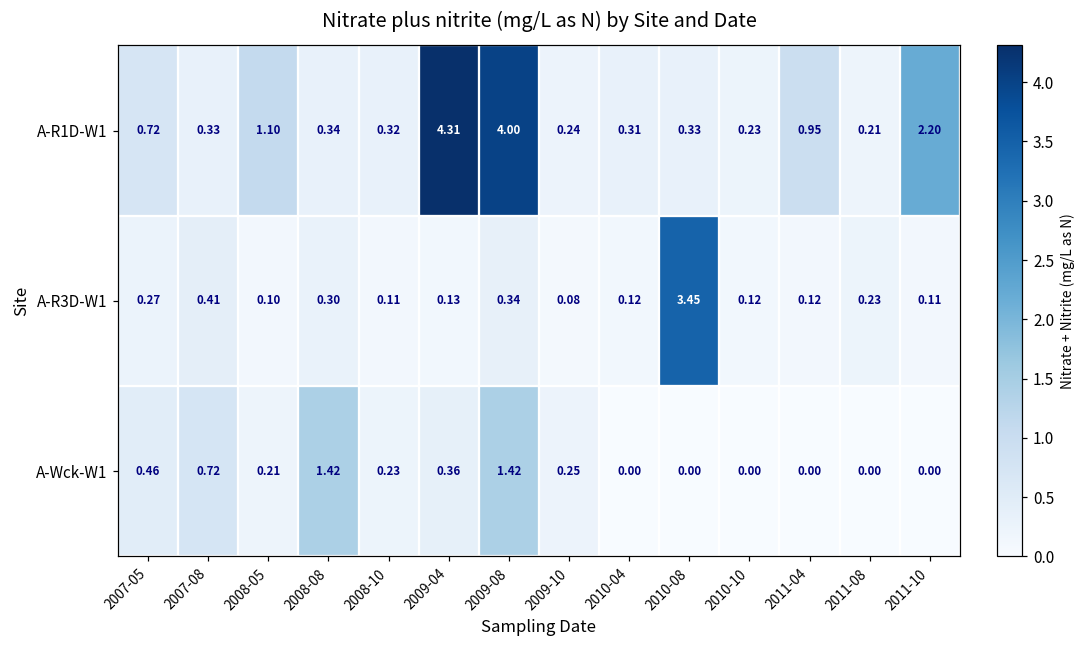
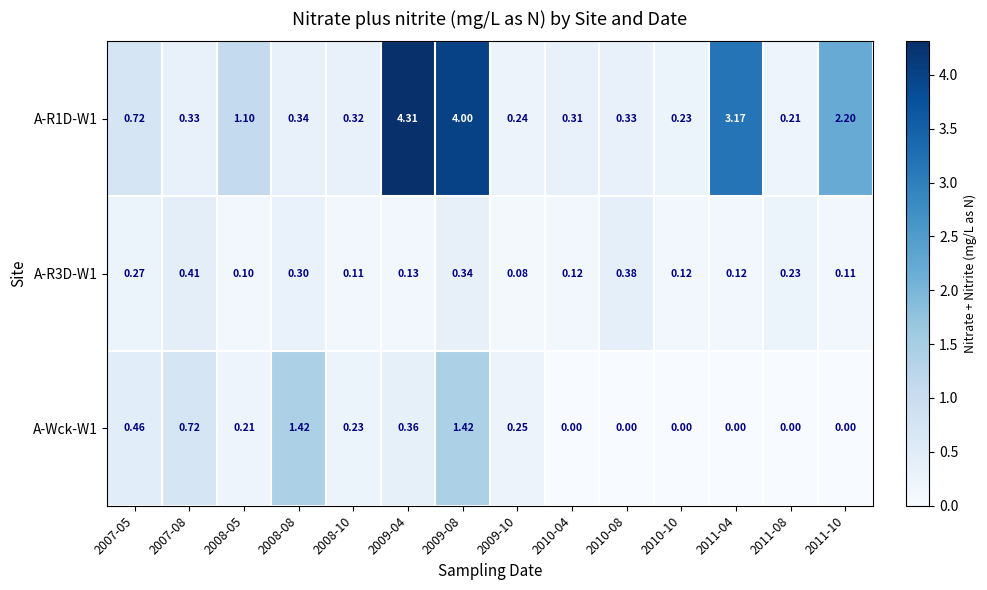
A-R1D-W1, 2011-04: 0.95 -> 3.17
A-R3D-W1, 2010-08: 3.45 -> 0.38
